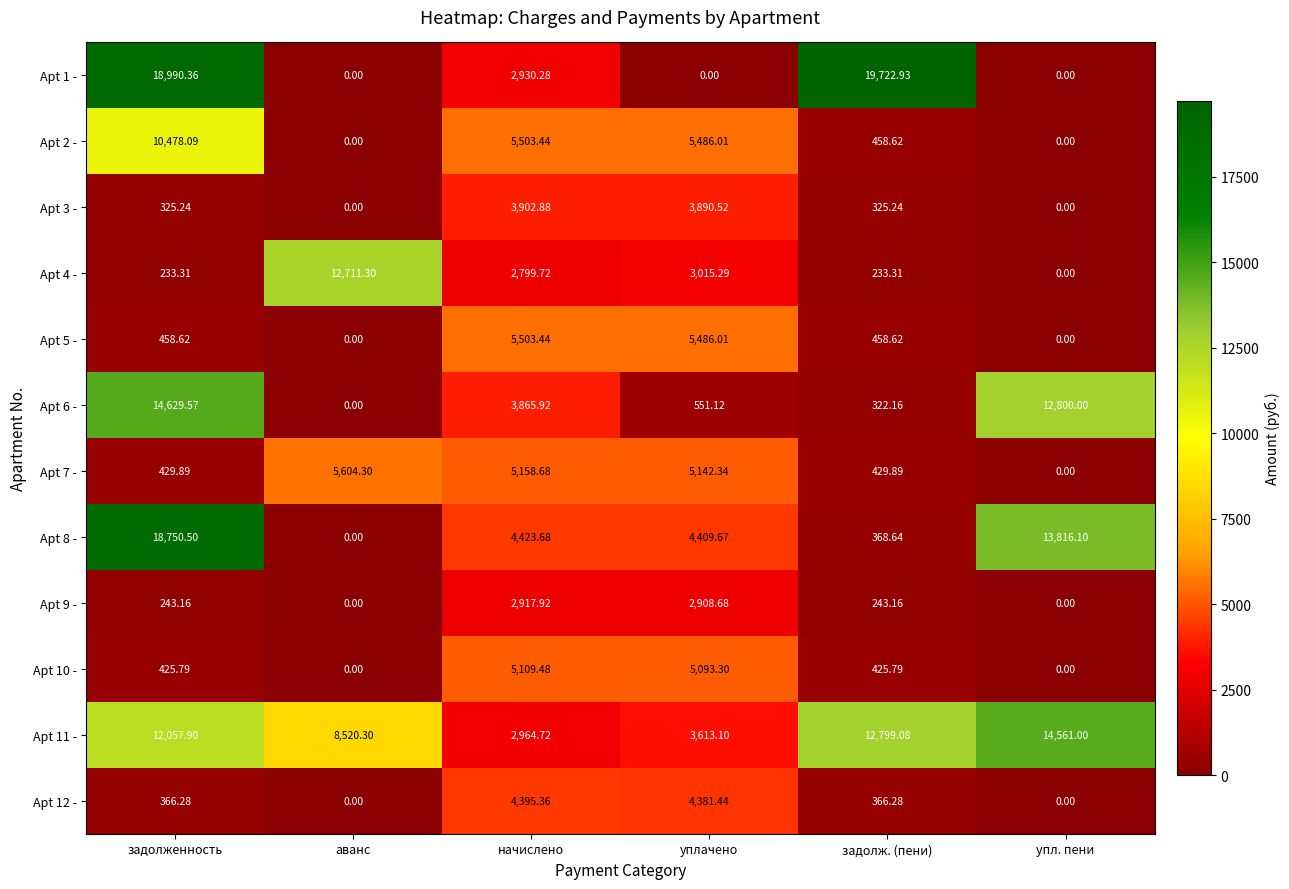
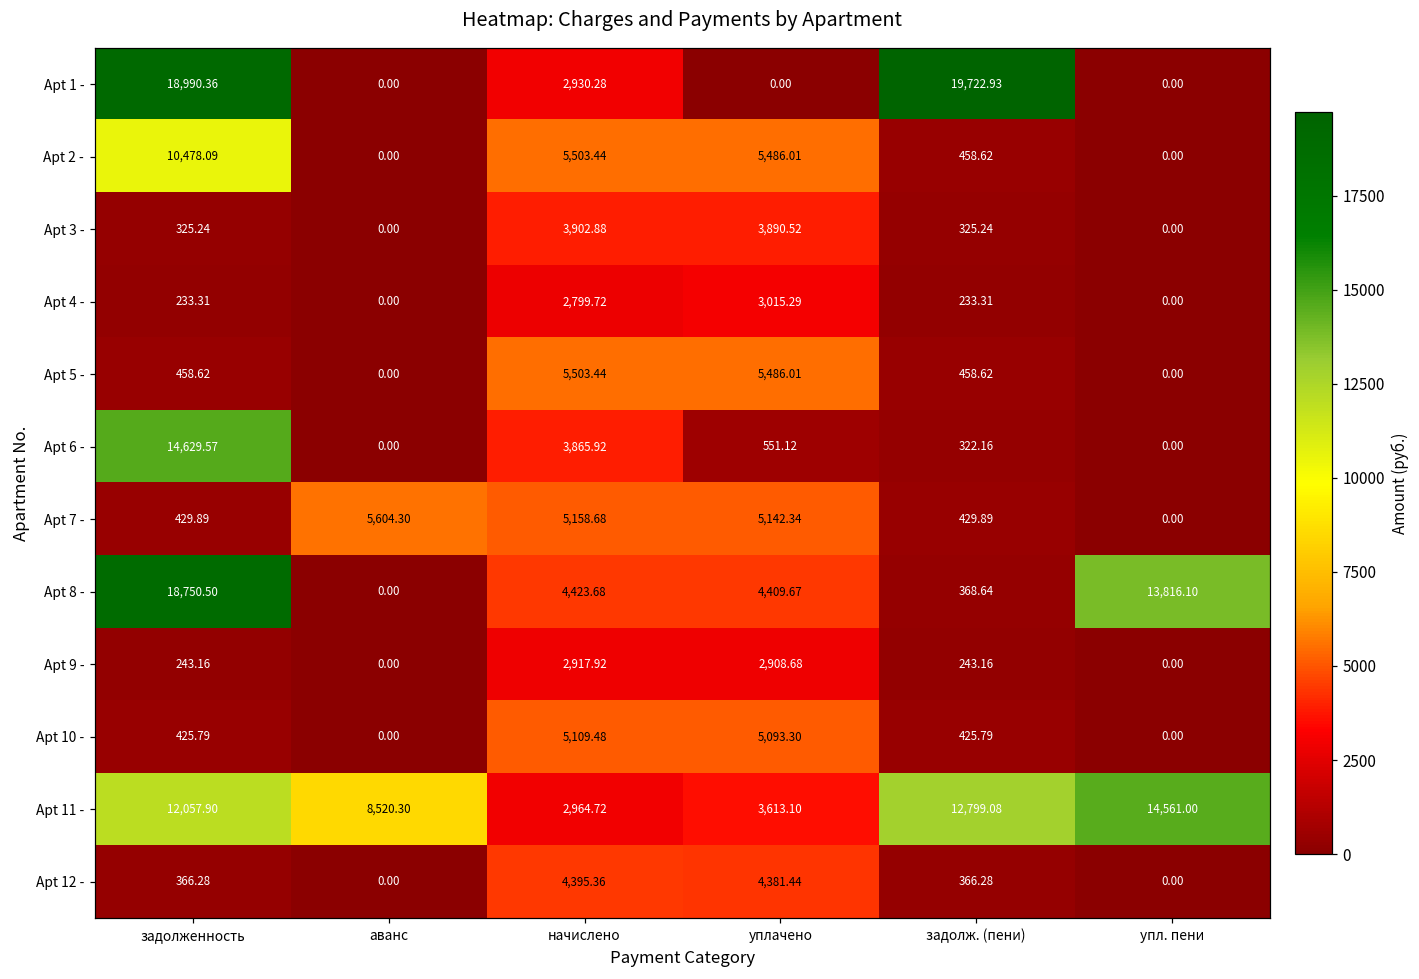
Apt 4 -, аванс: 12,711.30 -> 0.00
Apt 6 -, упл. пени: 12,800.00 -> 0.00
